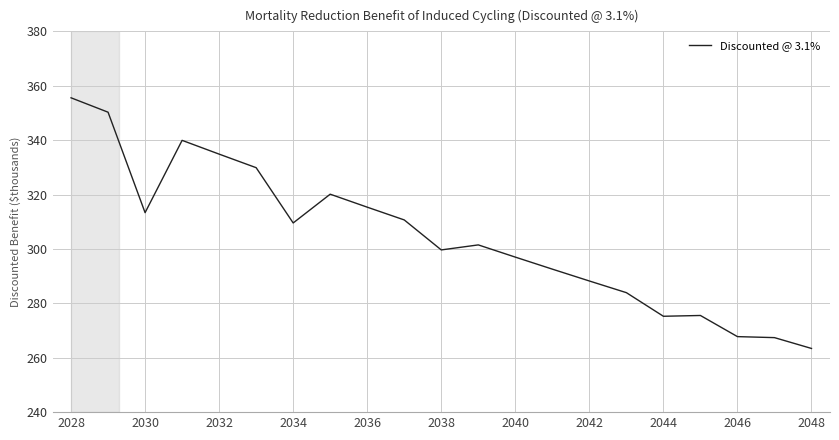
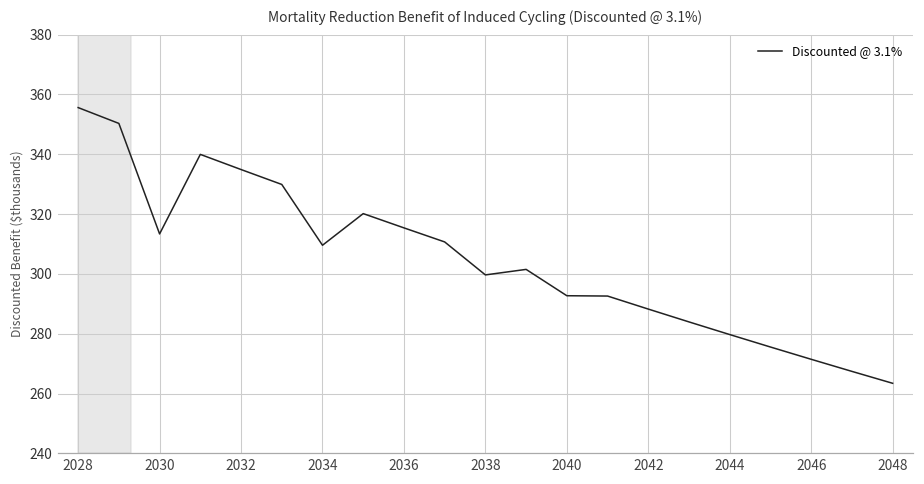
2040: 297 -> 293
2044: 275 -> 280
2046: 268 -> 271
